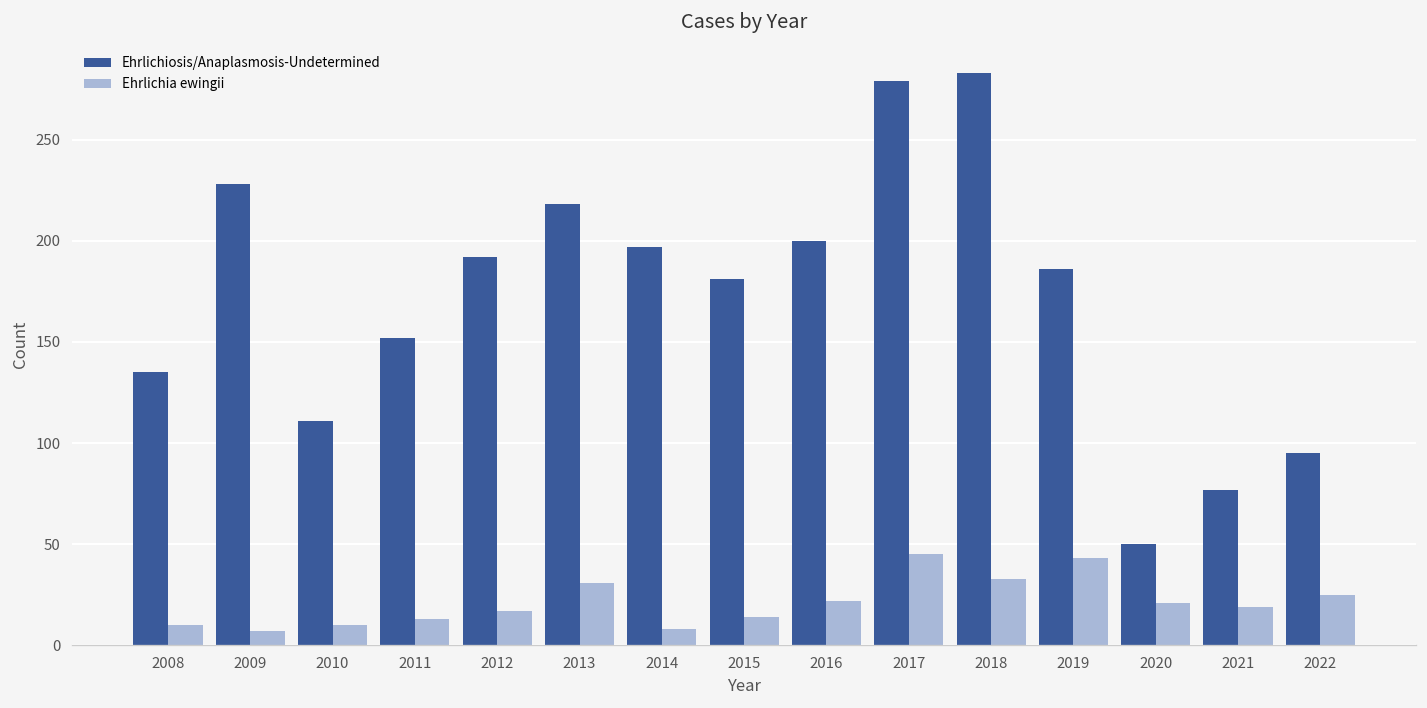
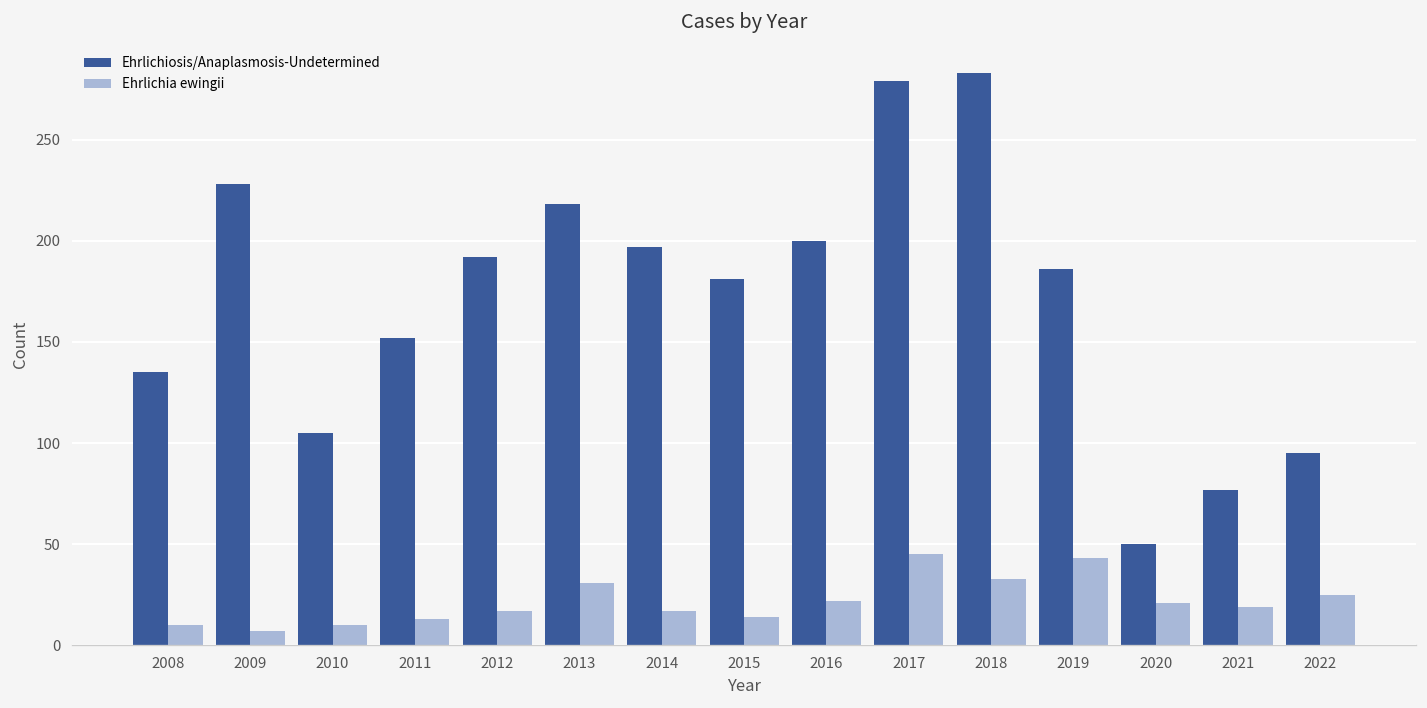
Ehrlichiosis/Anaplasmosis-Undetermined, 2010: 111 -> 105
Ehrlichia ewingii, 2014: 8 -> 17
